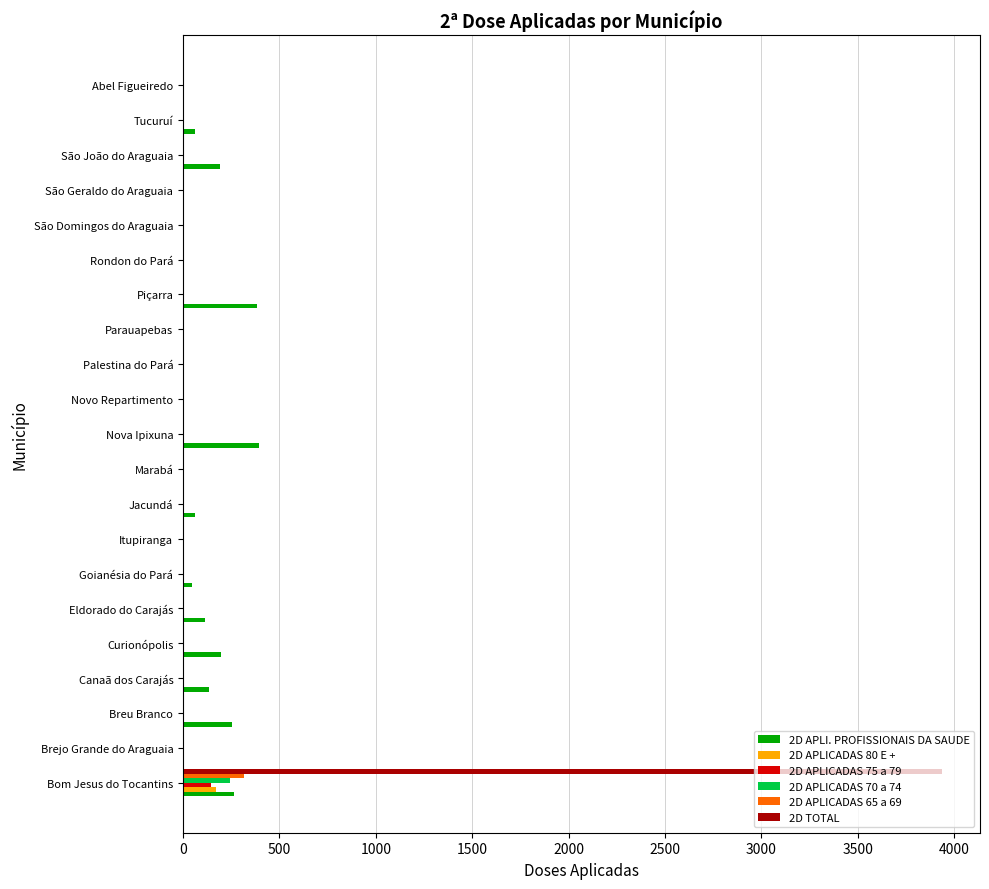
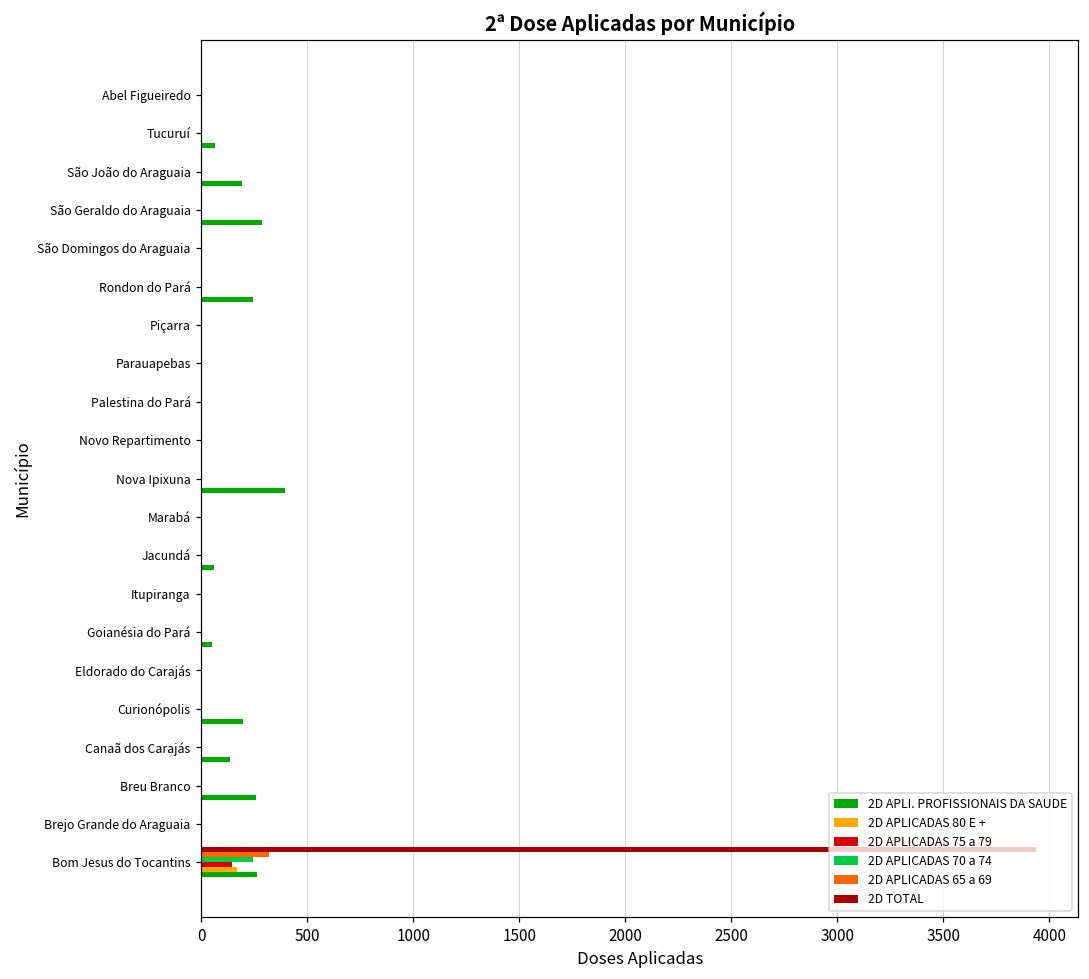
2D APLI. PROFISSIONAIS DA SAUDE, São Geraldo do Araguaia: 0 -> 290
2D APLI. PROFISSIONAIS DA SAUDE, Rondon do Pará: 0 -> 240
2D APLI. PROFISSIONAIS DA SAUDE, Piçarra: 380 -> 0
2D APLI. PROFISSIONAIS DA SAUDE, Eldorado do Carajás: 120 -> 0
